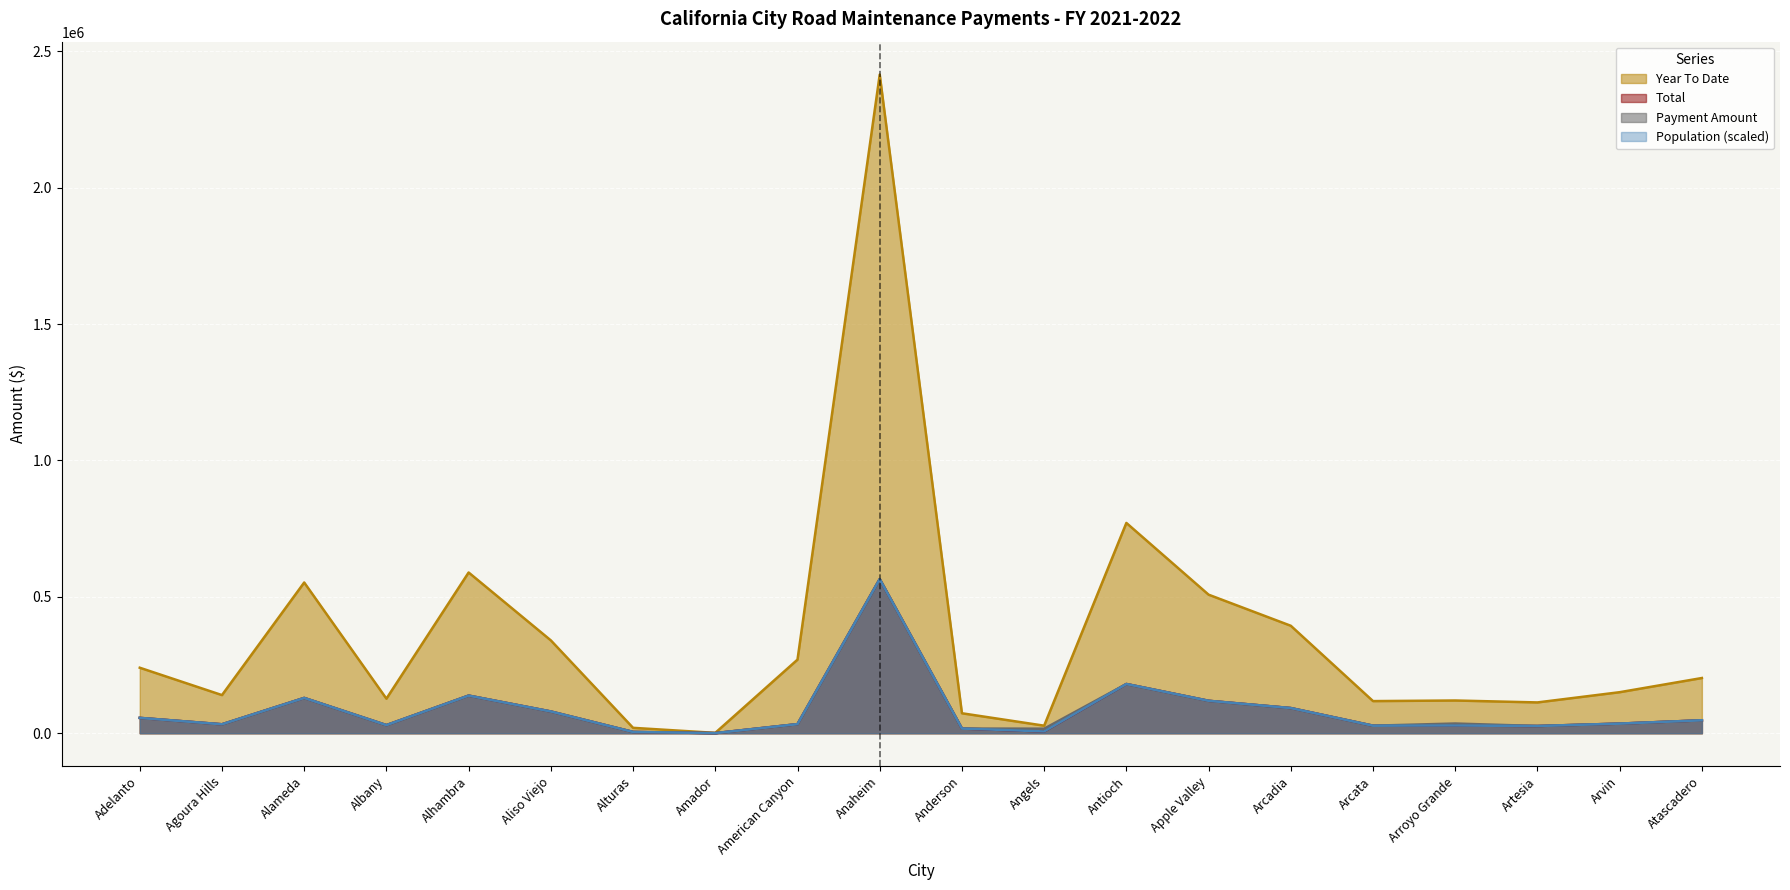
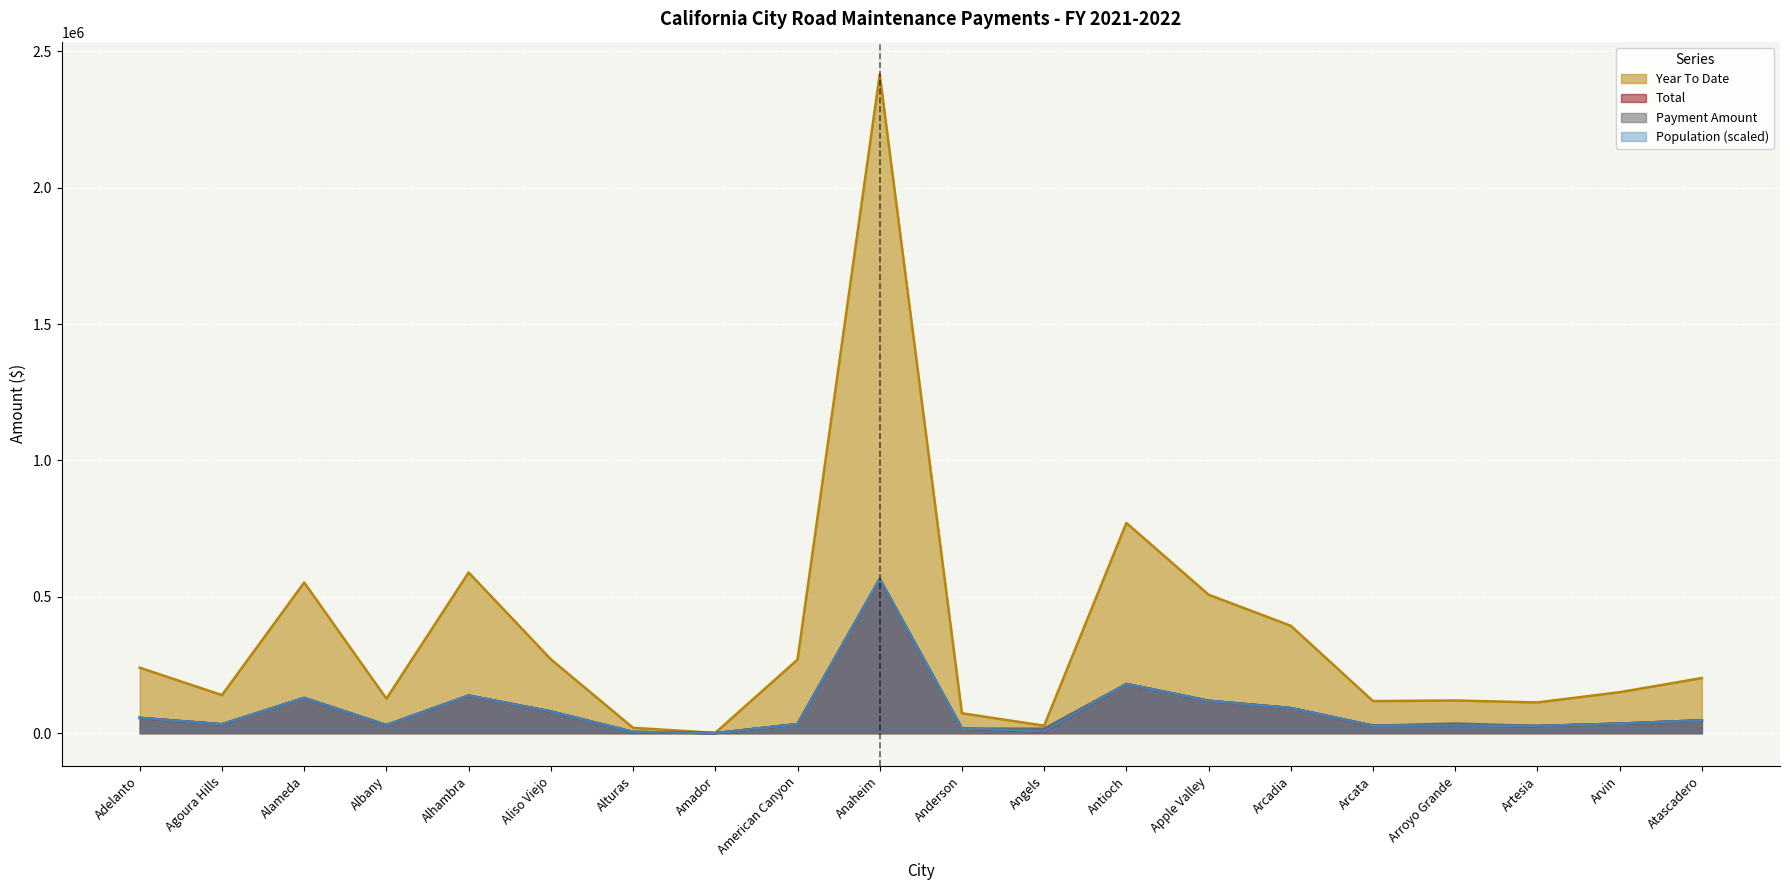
Year To Date, Aliso Viejo: 340000 -> 270000
